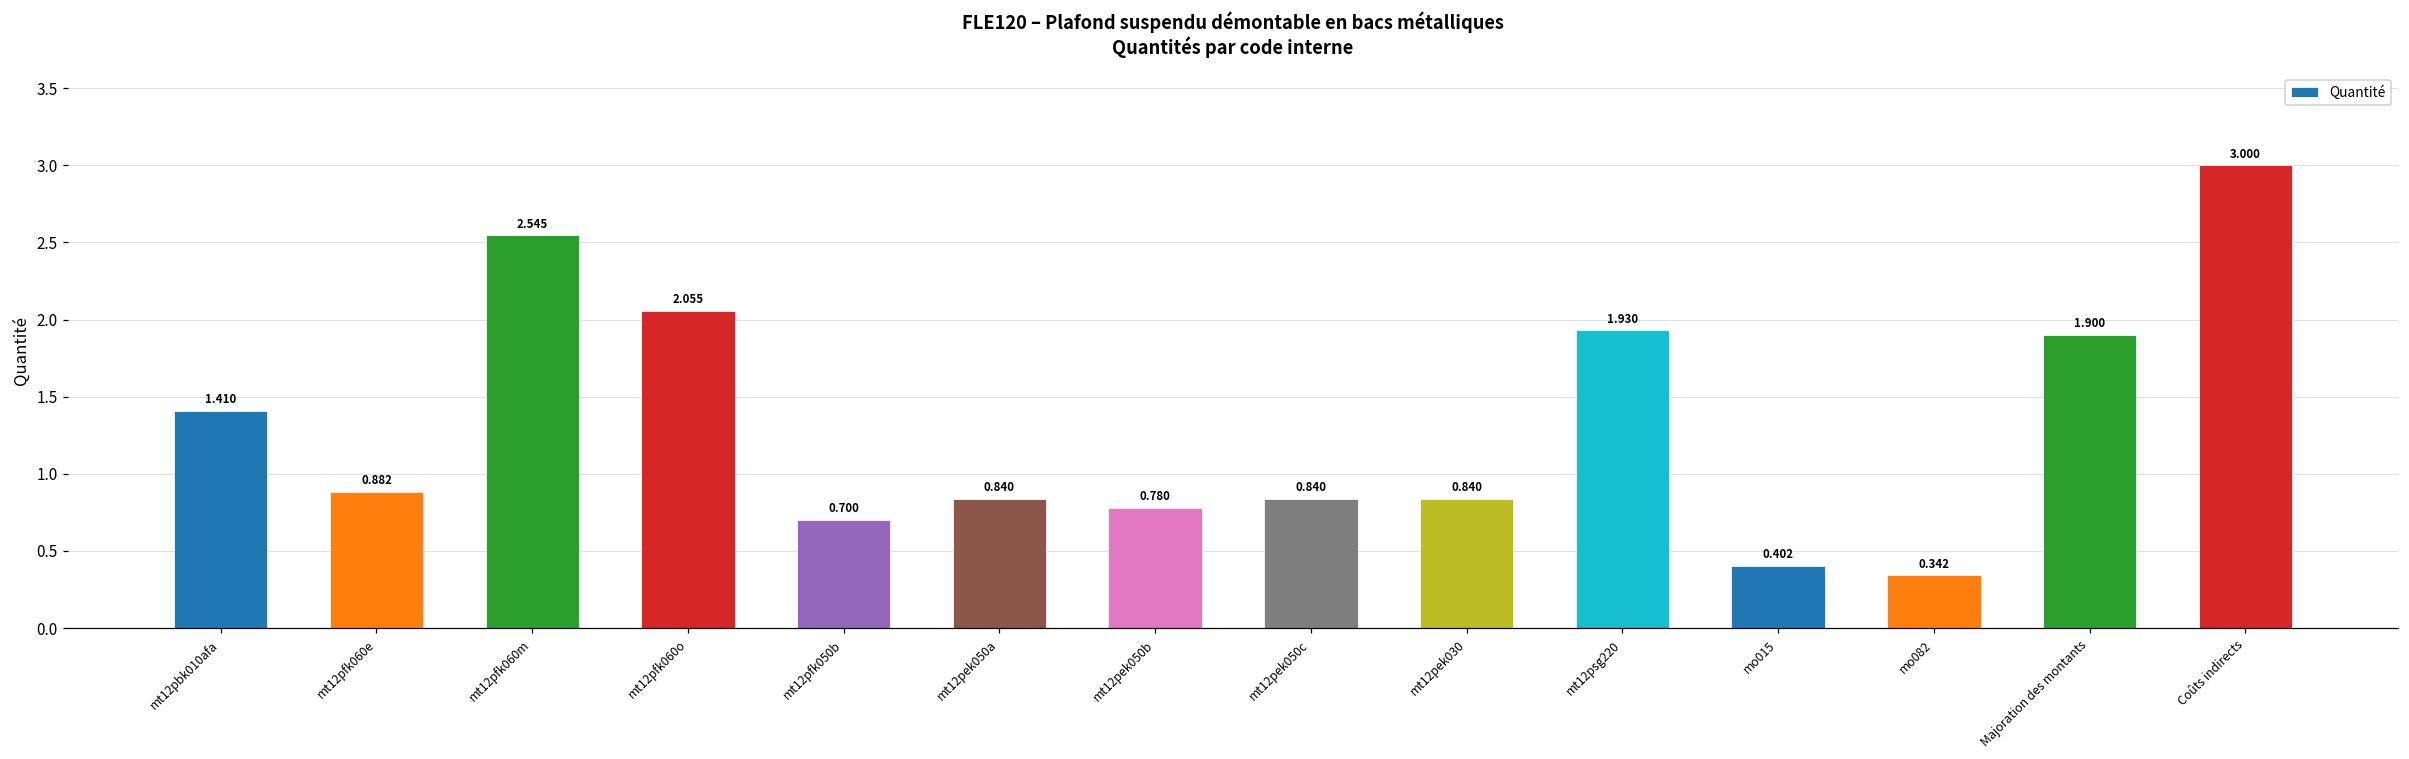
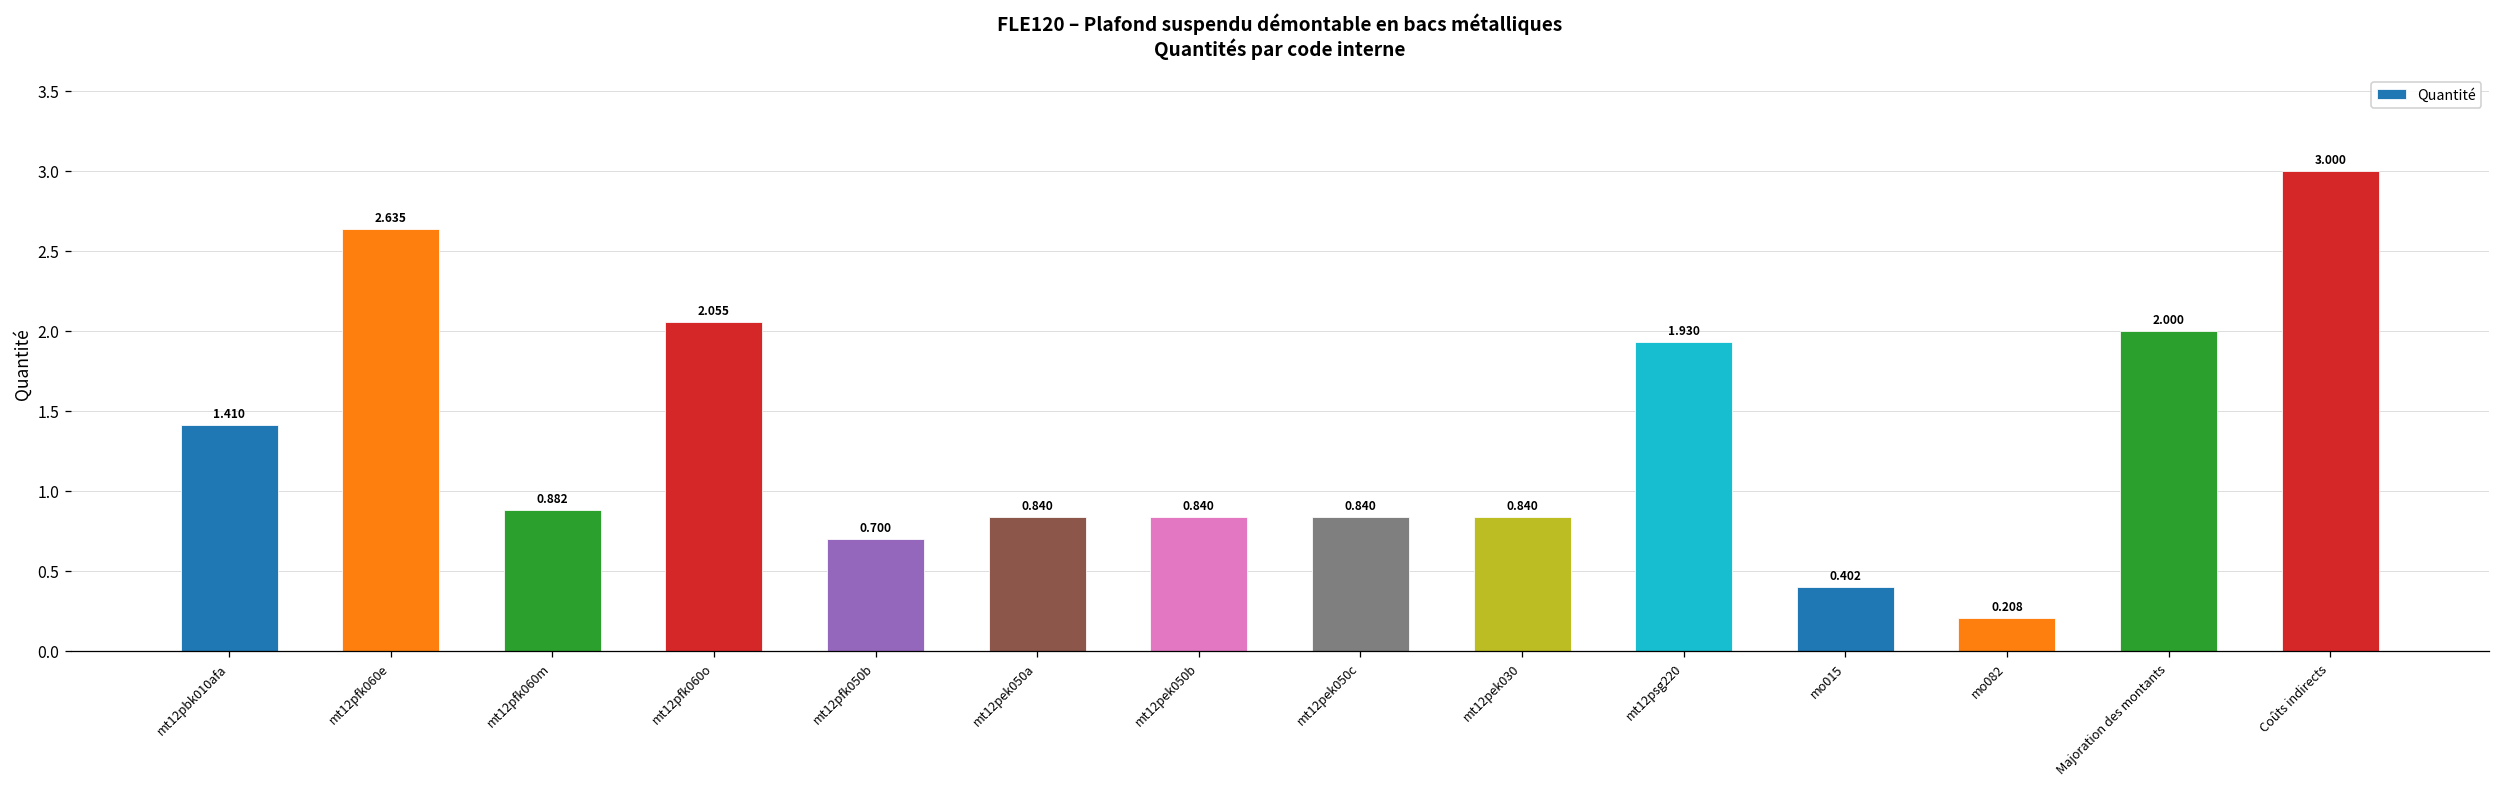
mt12pfk060e: 0.882 -> 2.635
mt12pfk060m: 2.545 -> 0.882
mt12pek050b: 0.780 -> 0.840
mo082: 0.342 -> 0.208
Majoration des montants: 1.900 -> 2.000
